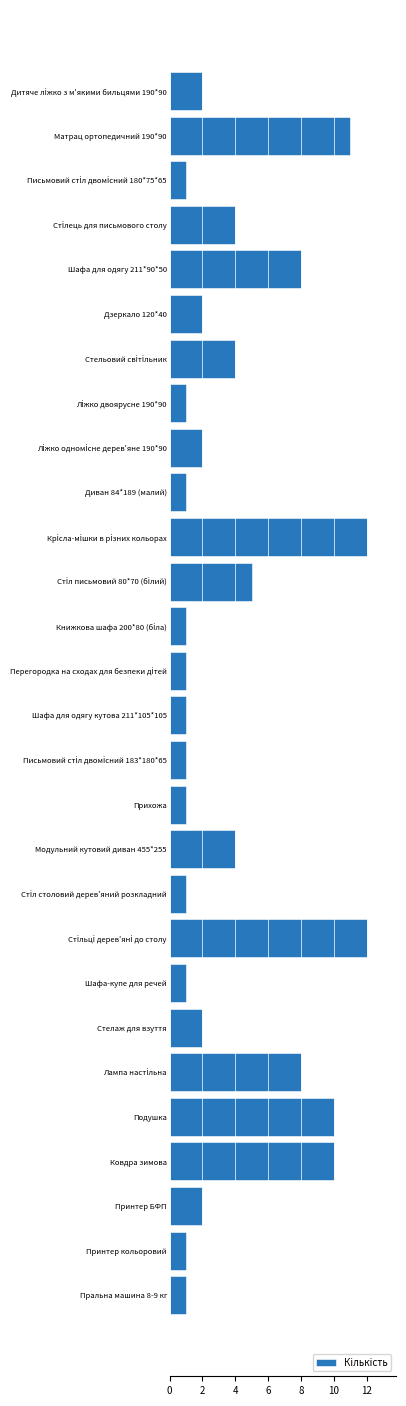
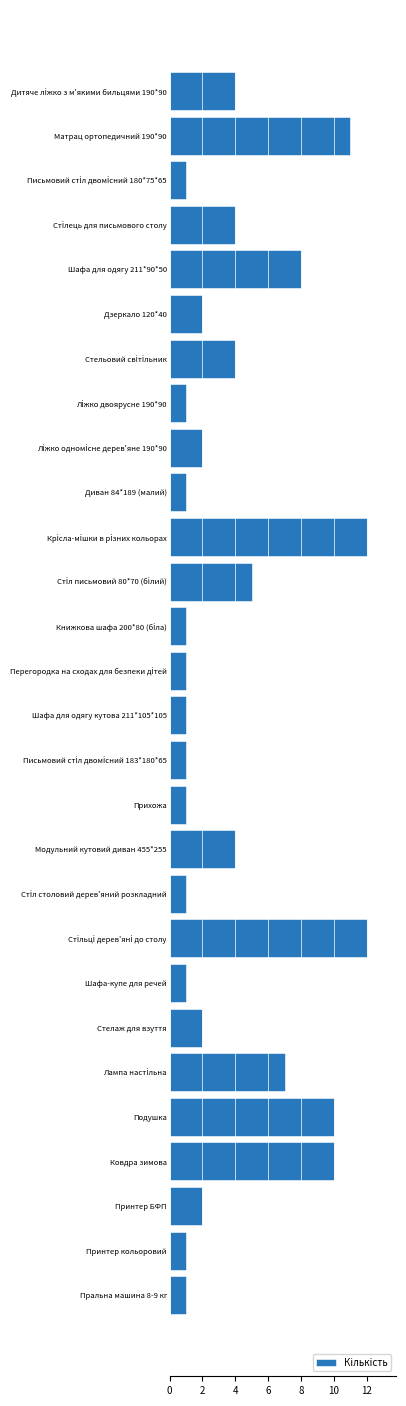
Дитяче ліжко з м'якими бильцями 190*90: 2 -> 4
Лампа настільна: 8 -> 7
